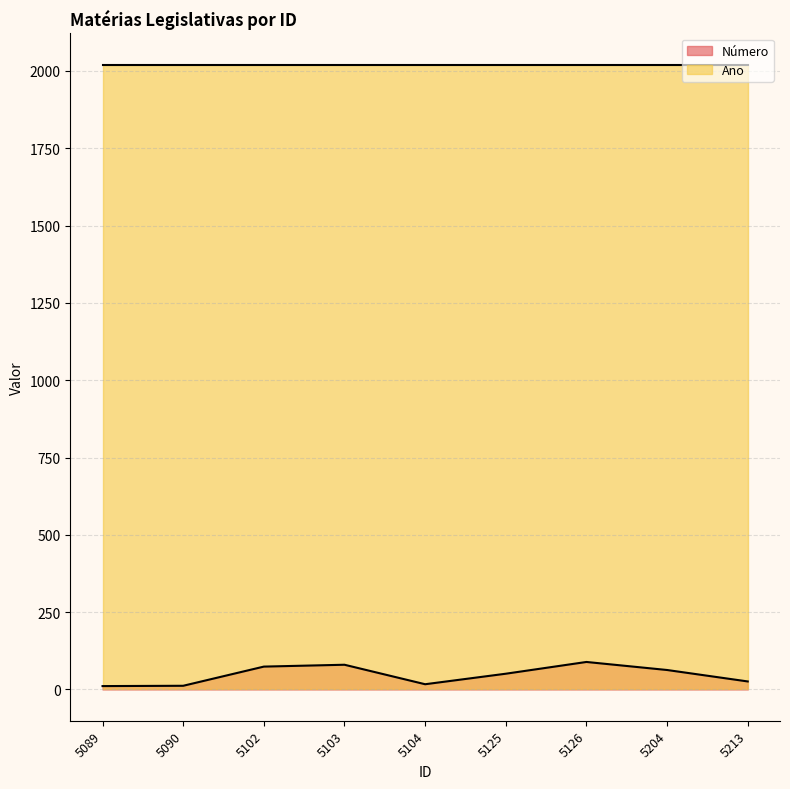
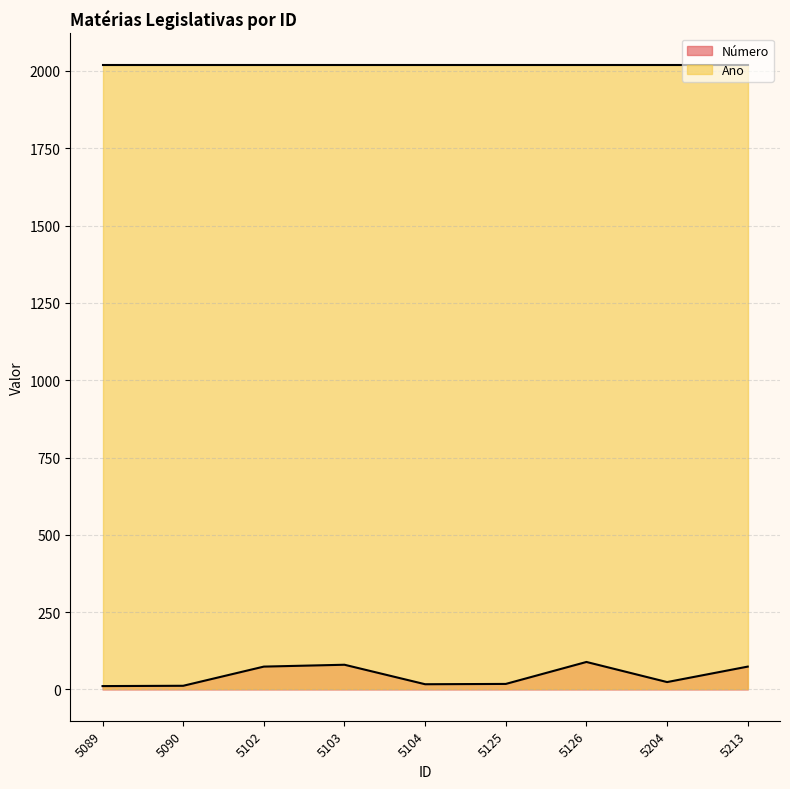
Número, 5125: 50 -> 20
Número, 5204: 60 -> 20
Número, 5213: 30 -> 70
